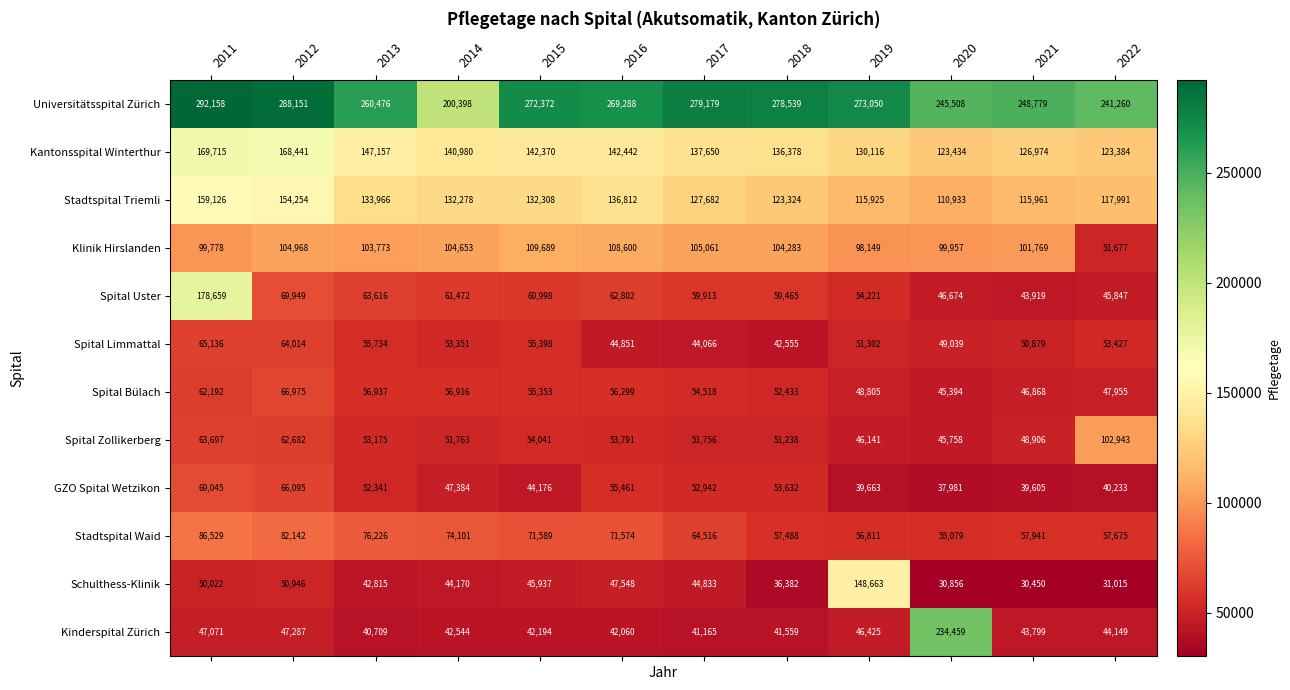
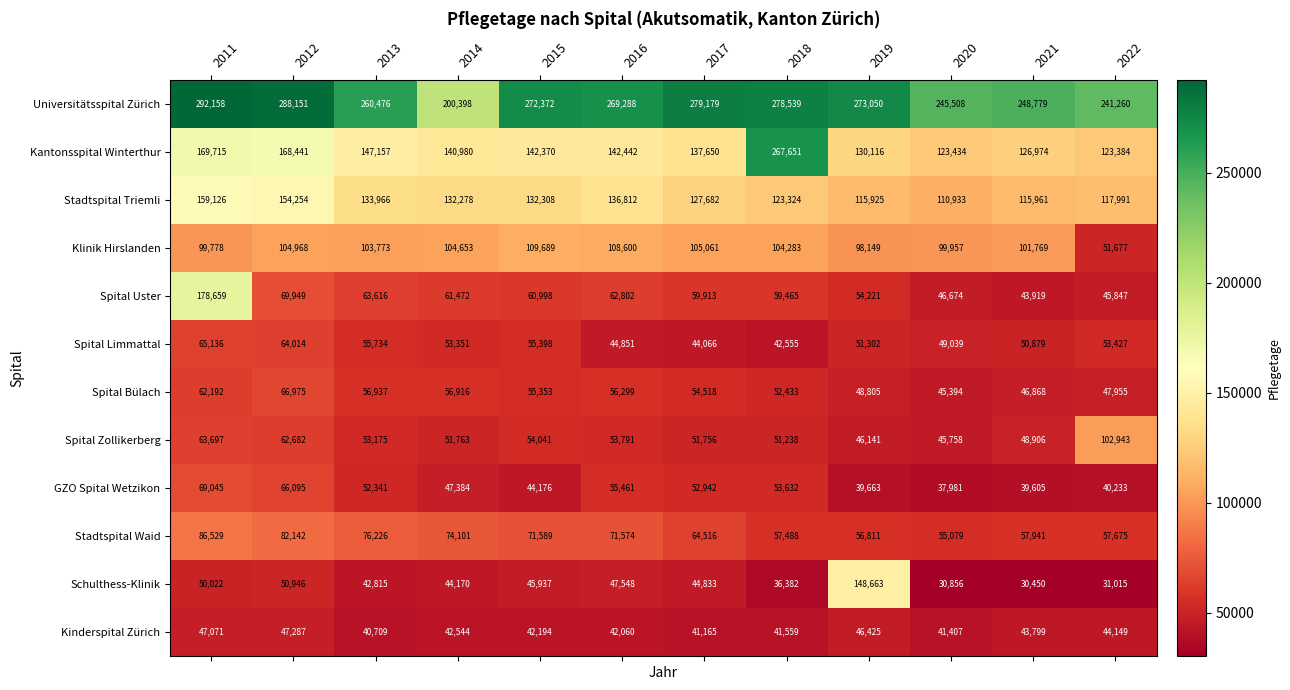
Kantonsspital Winterthur, 2018: 136,378 -> 267,651
Kinderspital Zürich, 2020: 234,459 -> 41,407
